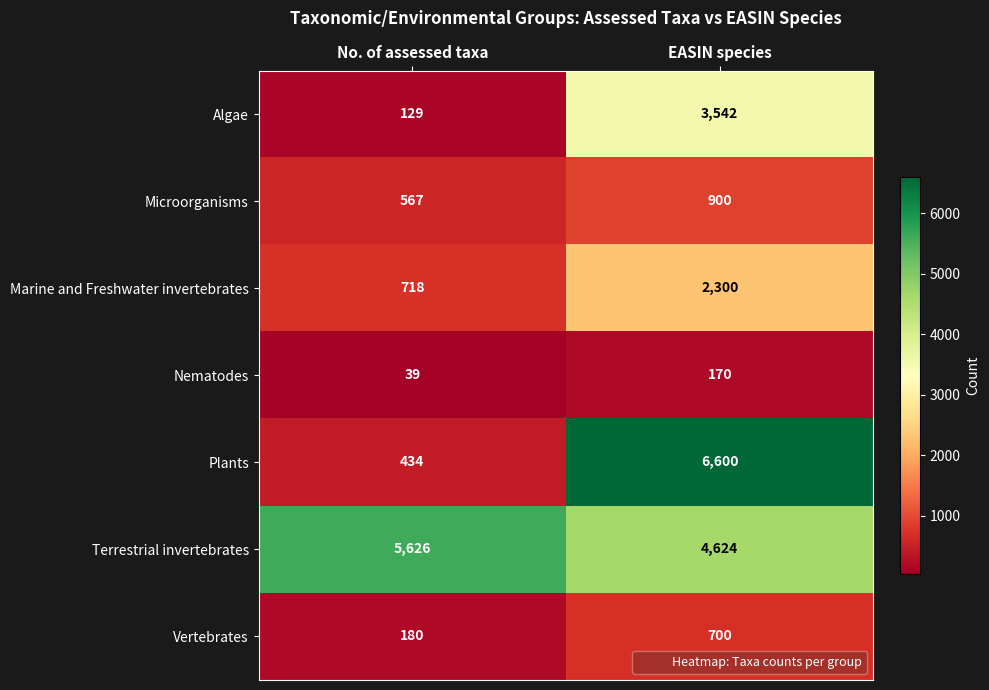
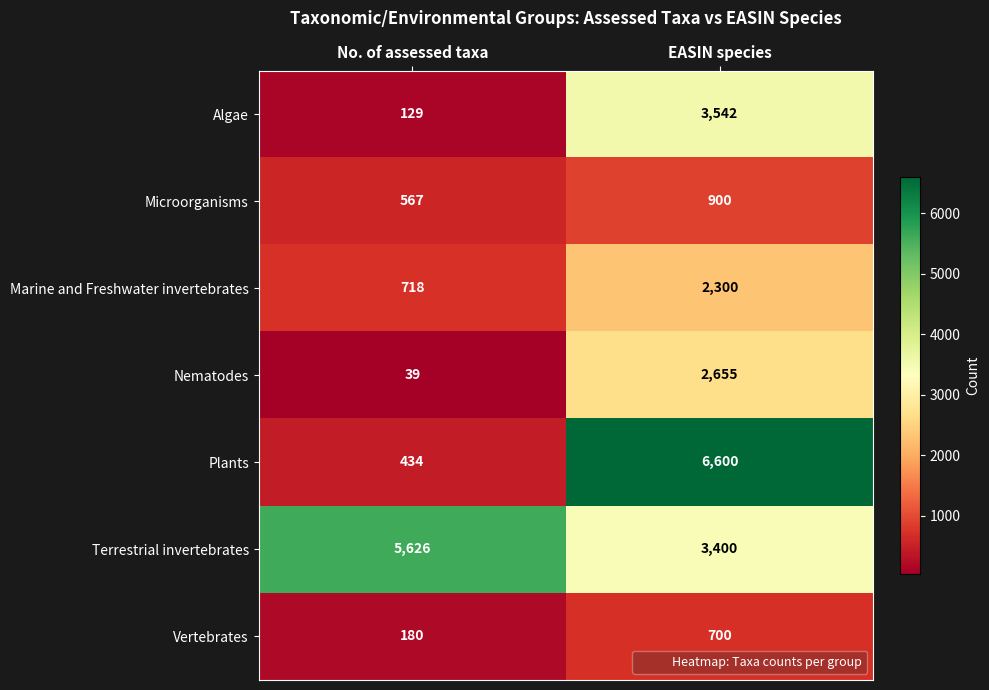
Nematodes, EASIN species: 170 -> 2,655
Terrestrial invertebrates, EASIN species: 4,624 -> 3,400
